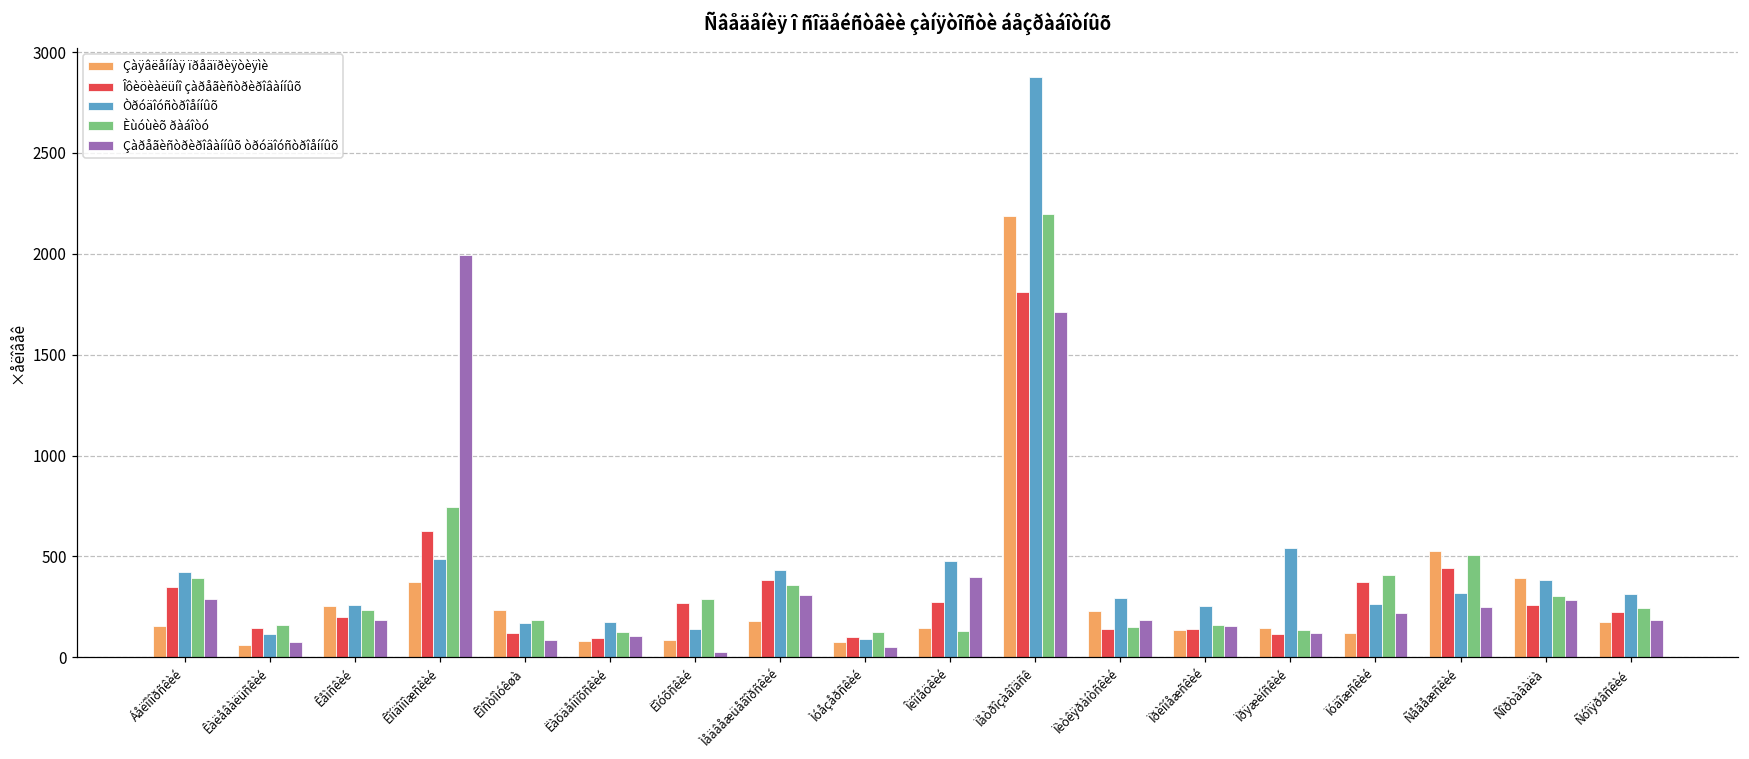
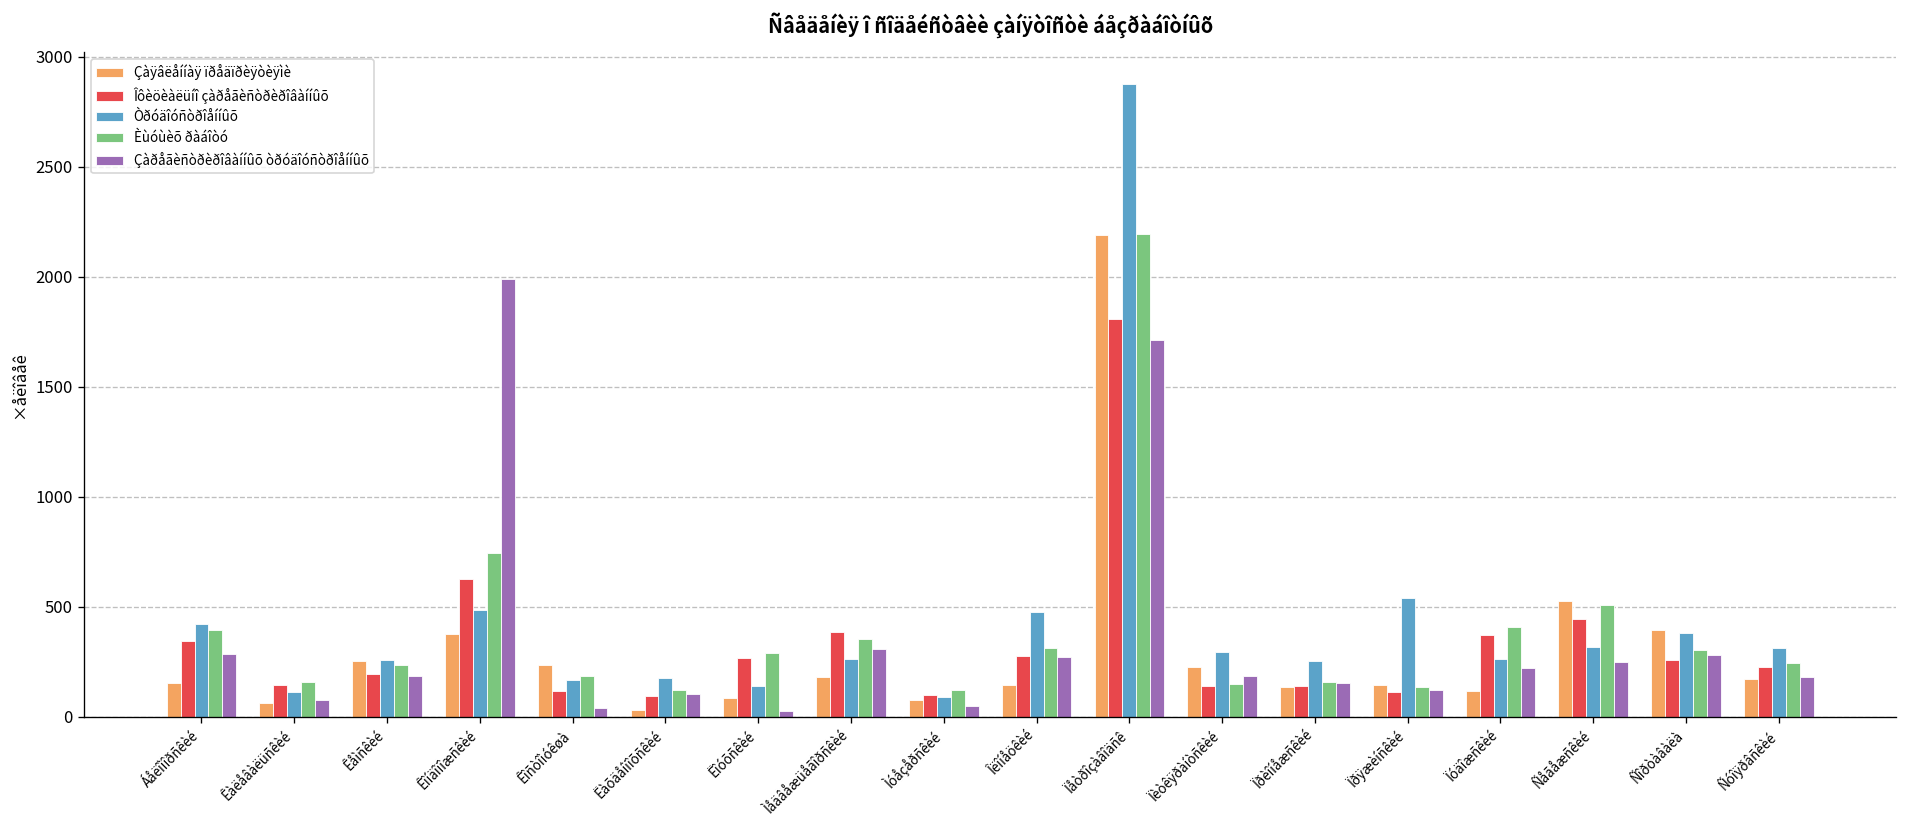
Çàðåãèñòðèðîâàííûõ òðóäîóñòðîåííûõ, Êîñòîìóêøà: 80 -> 40
Çàÿâëåííàÿ ïðåäïðèÿòèÿìè, Ëàõäåíïîõñêèé: 80 -> 30
Òðóäîóñòðîåííûõ, Ìåäâåæüåãîðñêèé: 430 -> 270
Èùóùèõ ðàáîòó, Îëîíåöêèé: 130 -> 310
Çàðåãèñòðèðîâàííûõ òðóäîóñòðîåííûõ, Îëîíåöêèé: 400 -> 270
